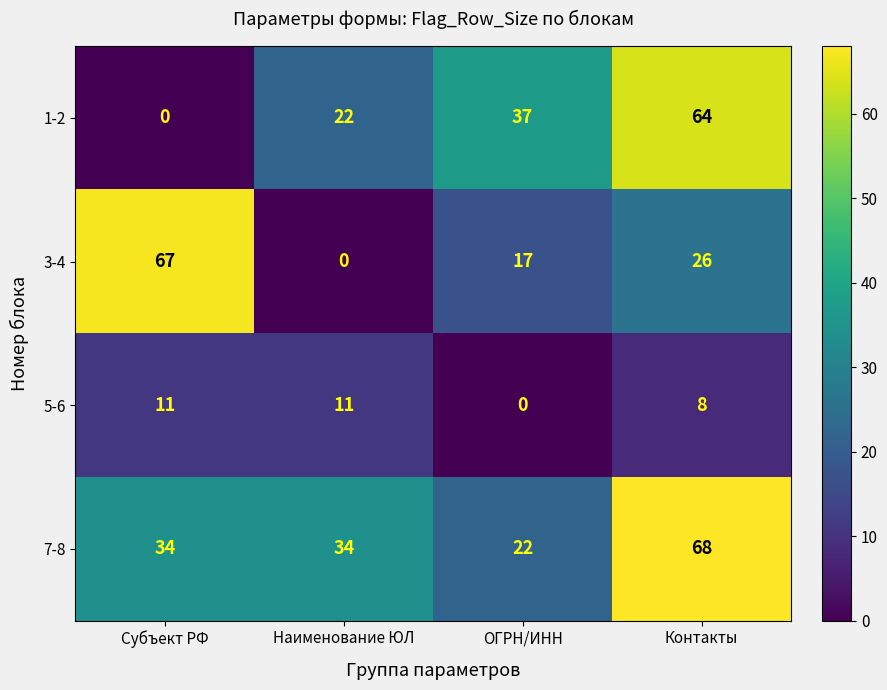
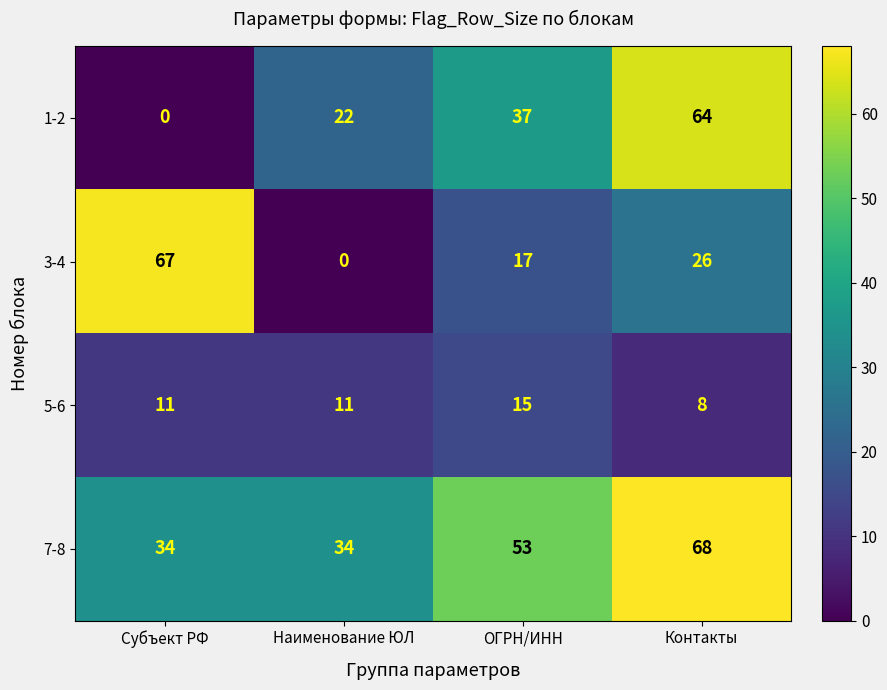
5-6, ОГРН/ИНН: 0 -> 15
7-8, ОГРН/ИНН: 22 -> 53
